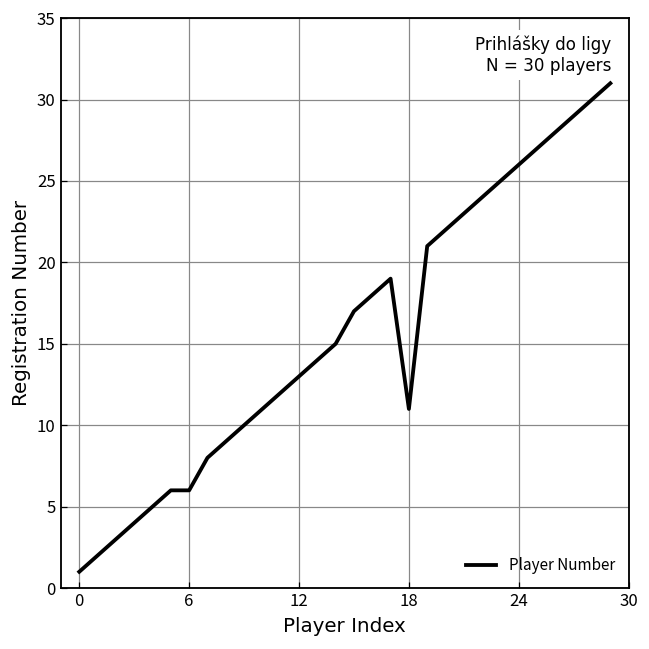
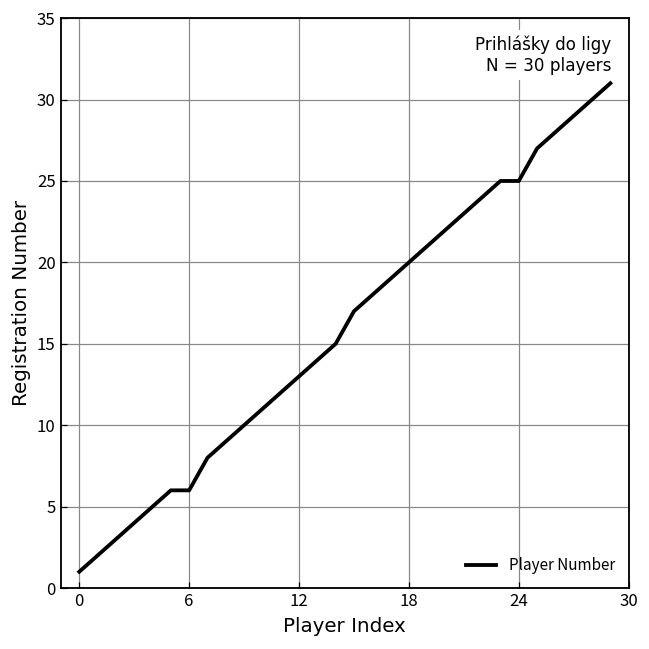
18: 11 -> 20
24: 26 -> 25
